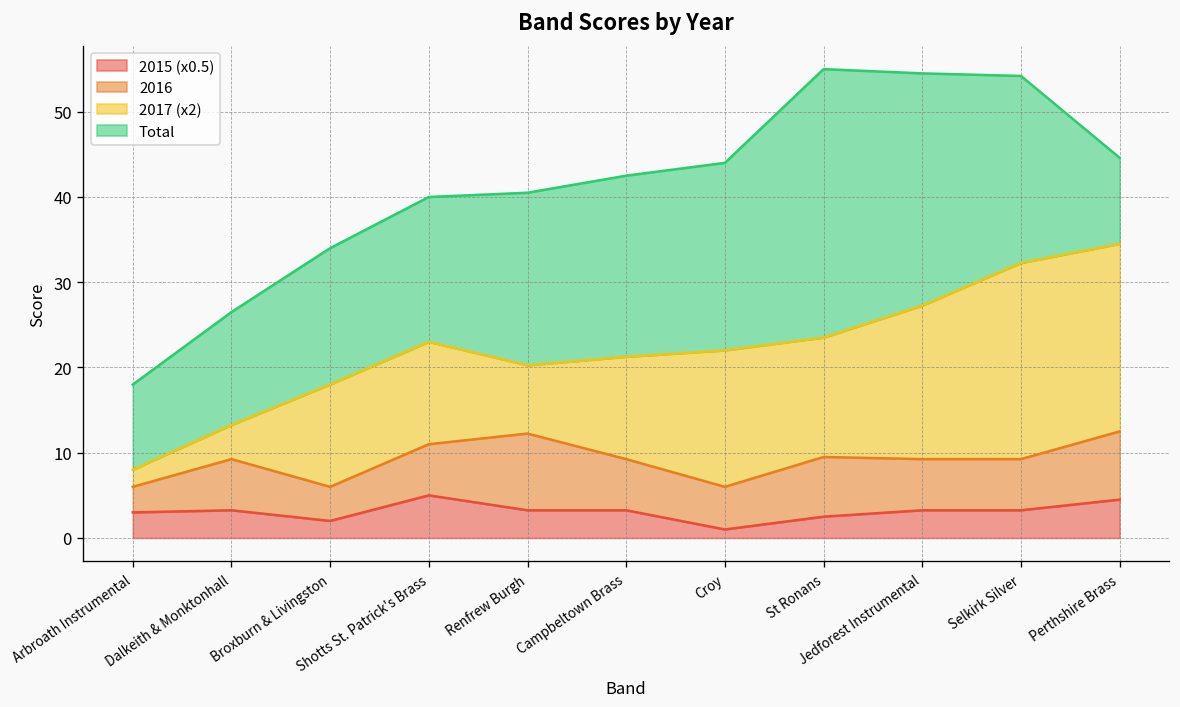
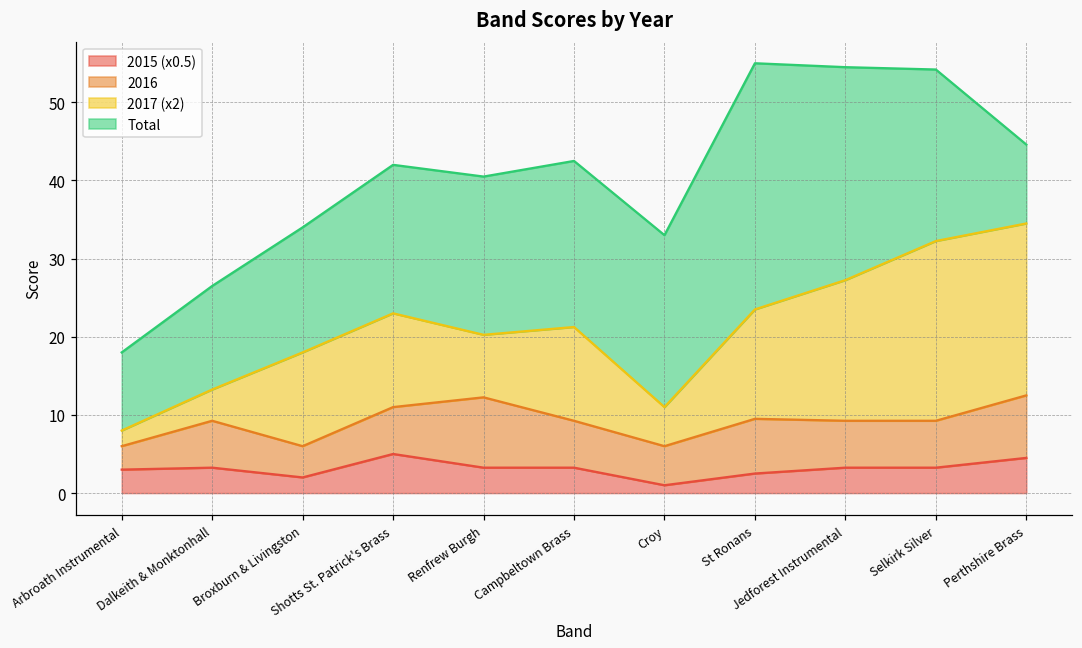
Total, Shotts St. Patrick's Brass: 17 -> 19
2017 (x2), Croy: 16 -> 5
